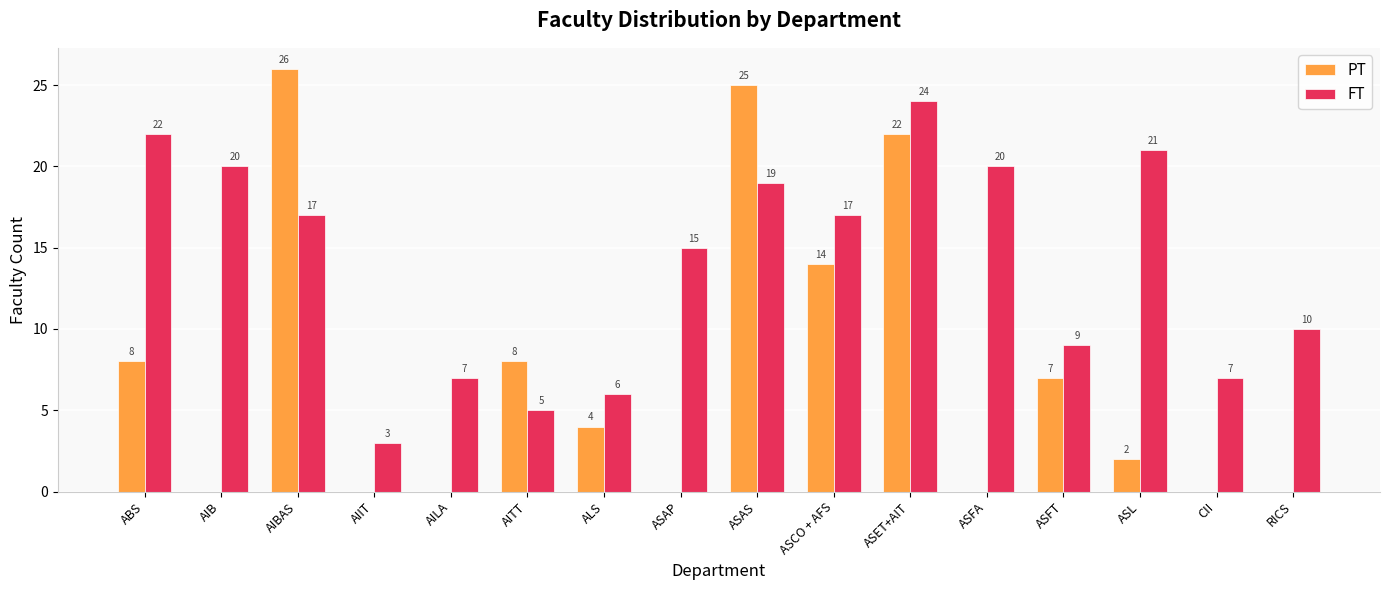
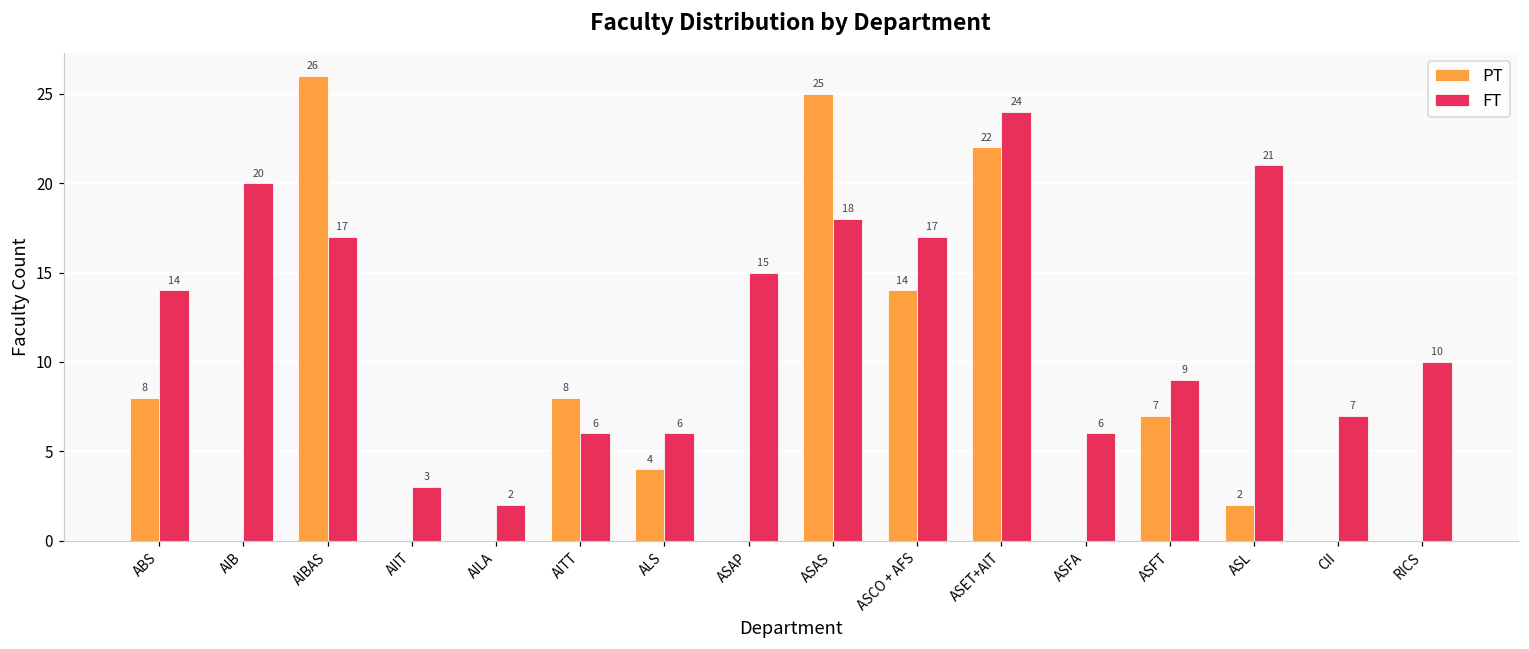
FT, ABS: 22 -> 14
FT, AILA: 7 -> 2
FT, AITT: 5 -> 6
FT, ASAS: 19 -> 18
FT, ASFA: 20 -> 6
